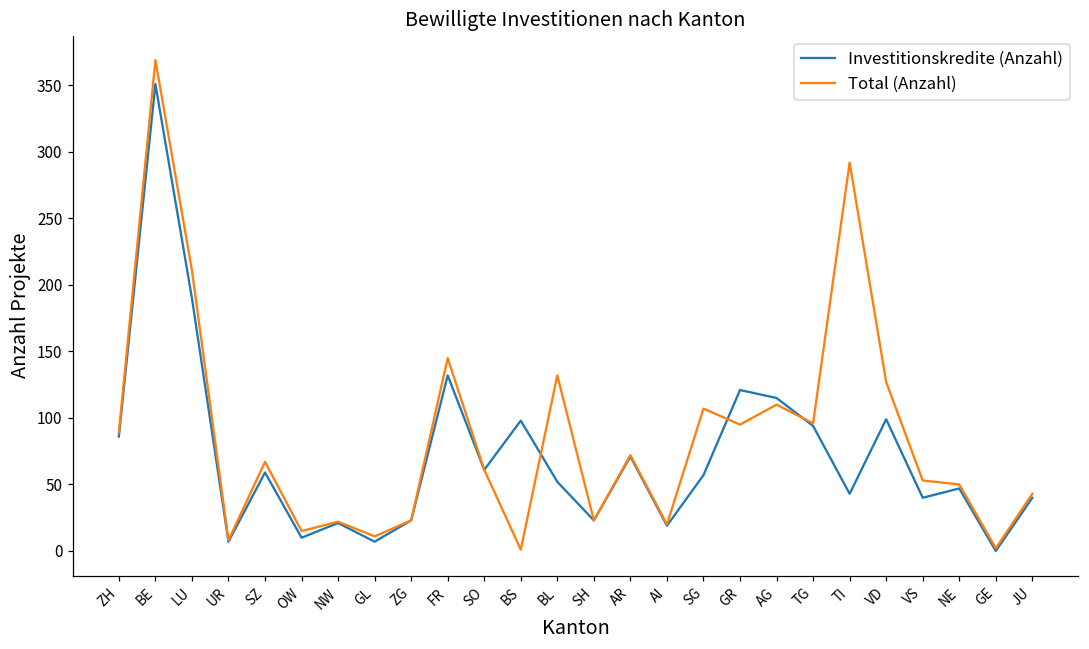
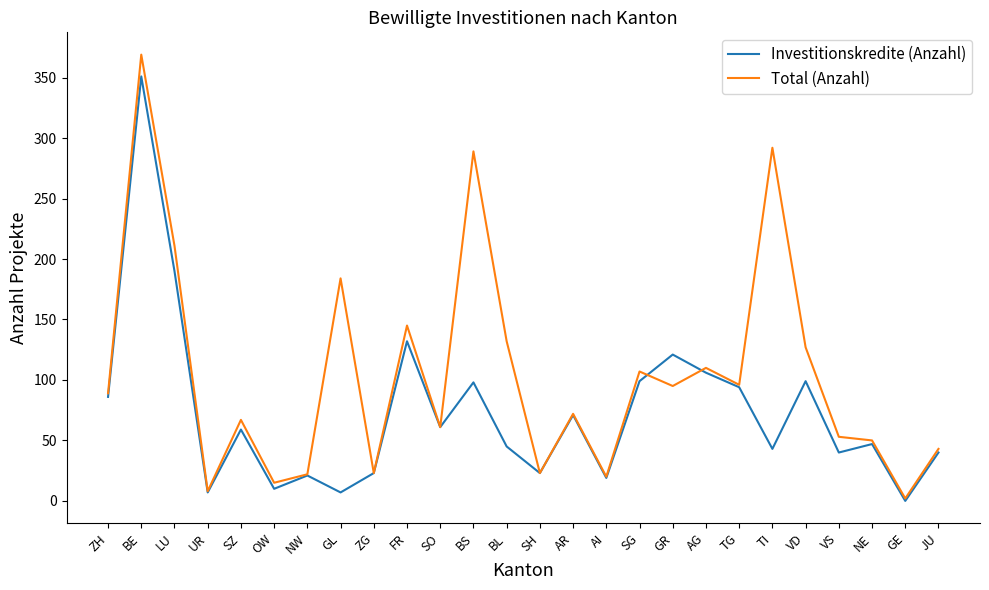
Total (Anzahl), GL: 11 -> 184
Total (Anzahl), BS: 1 -> 289
Investitionskredite (Anzahl), BL: 52 -> 45
Investitionskredite (Anzahl), SG: 57 -> 99
Investitionskredite (Anzahl), AG: 115 -> 106
